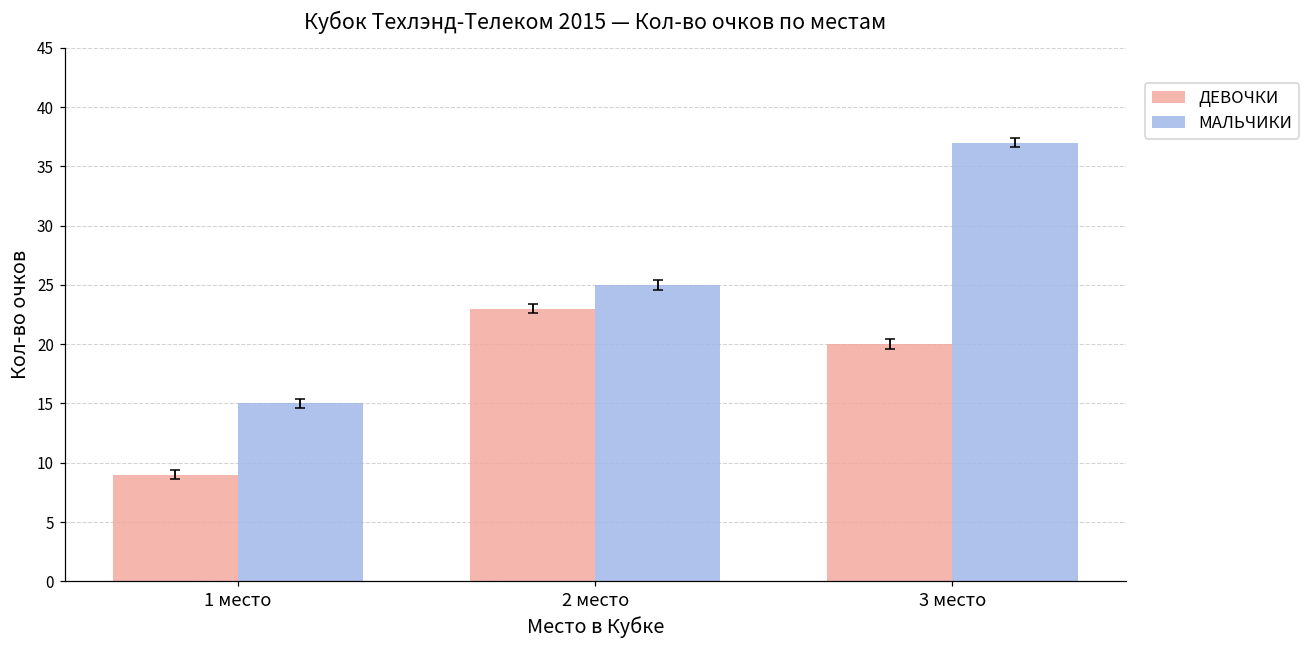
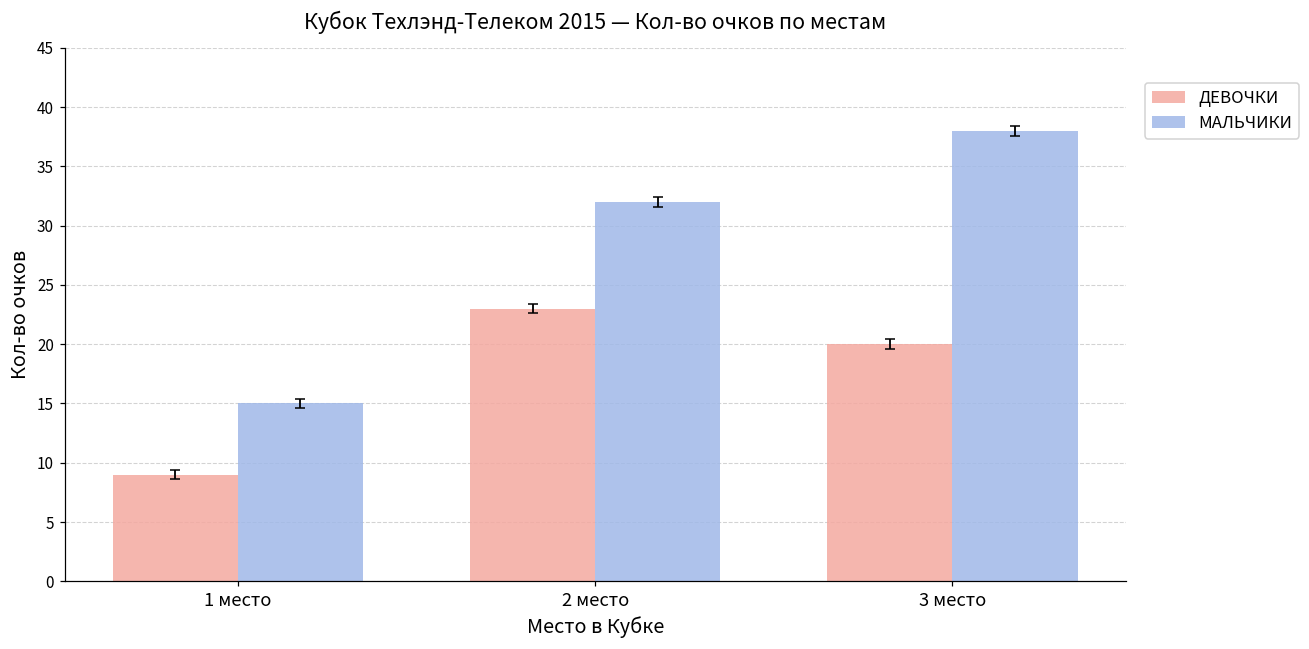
МАЛЬЧИКИ, 2 место: 25 -> 32
МАЛЬЧИКИ, 3 место: 37 -> 38
